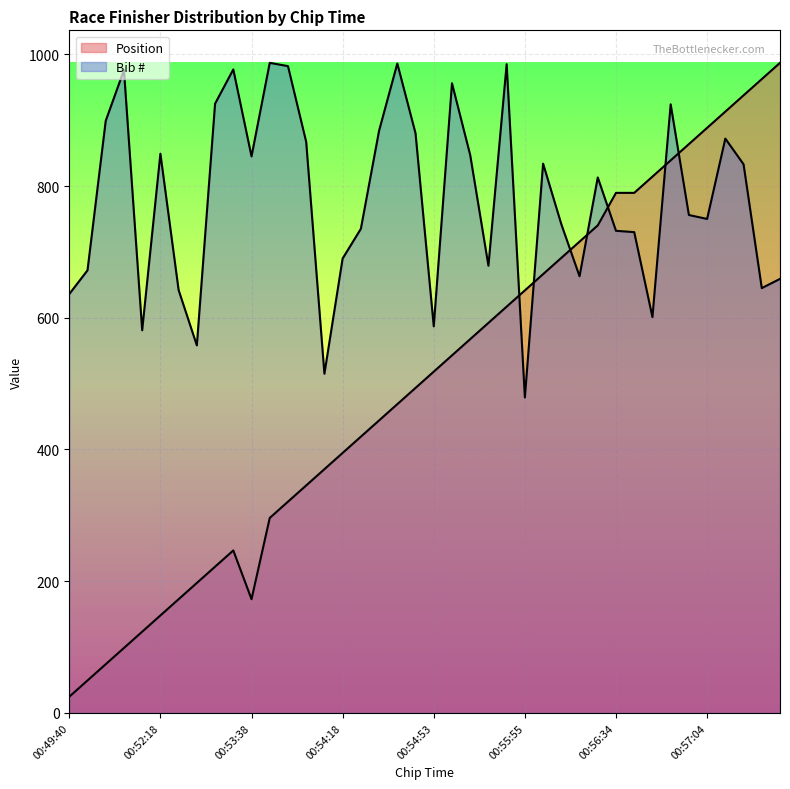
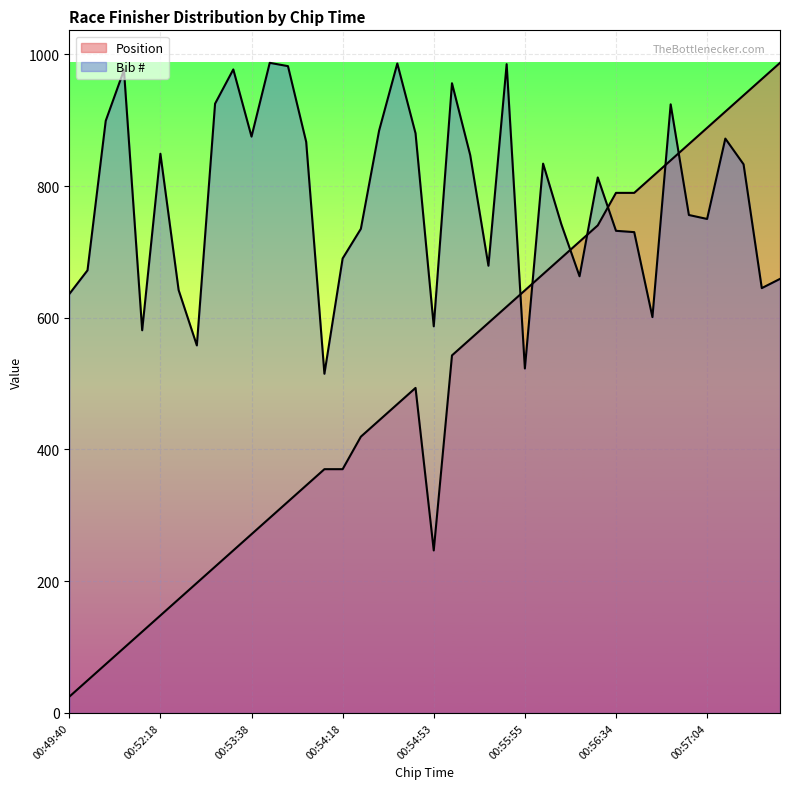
Position, 00:53:38: 170 -> 270
Bib #, 00:53:38: 850 -> 880
Position, 00:54:18: 390 -> 370
Position, 00:54:53: 520 -> 250
Bib #, 00:55:55: 480 -> 520
